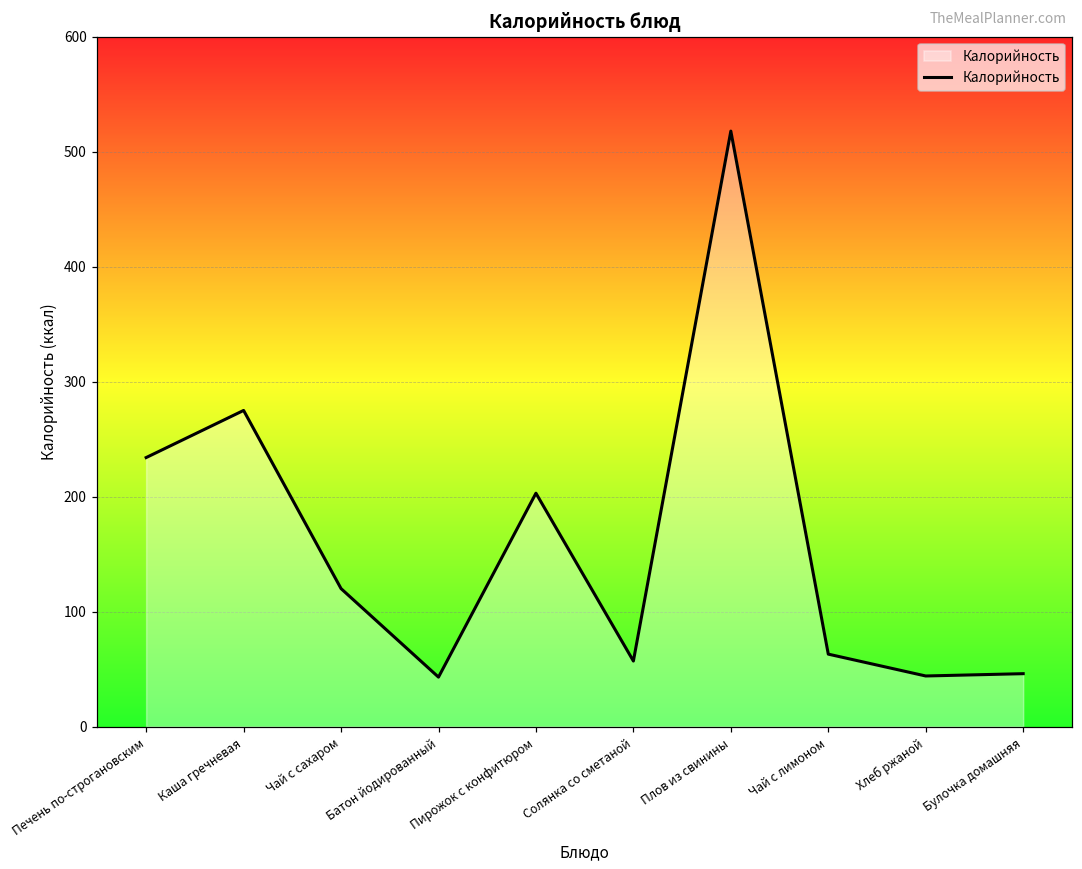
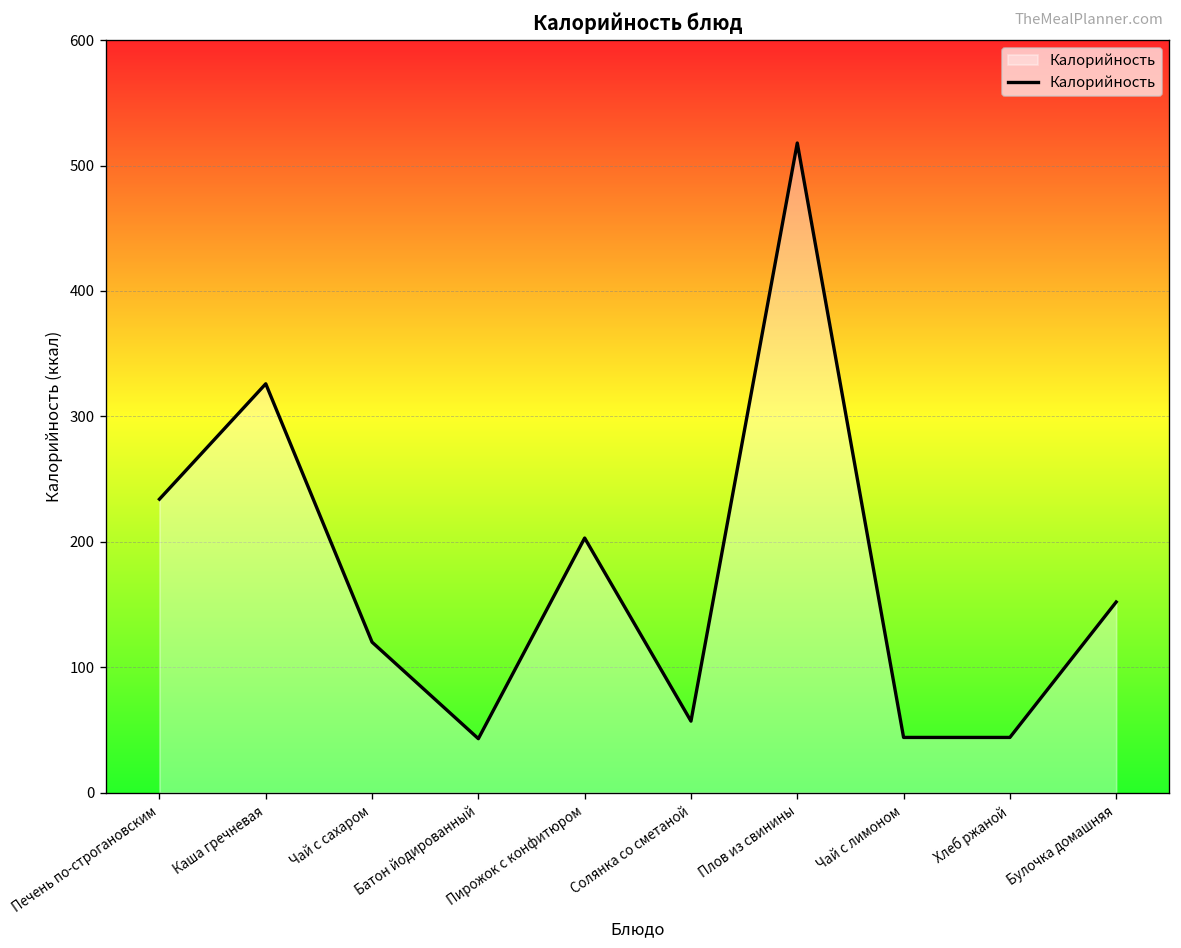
Каша гречневая: 275 -> 326
Чай с лимоном: 63 -> 44
Булочка домашняя: 46 -> 152
